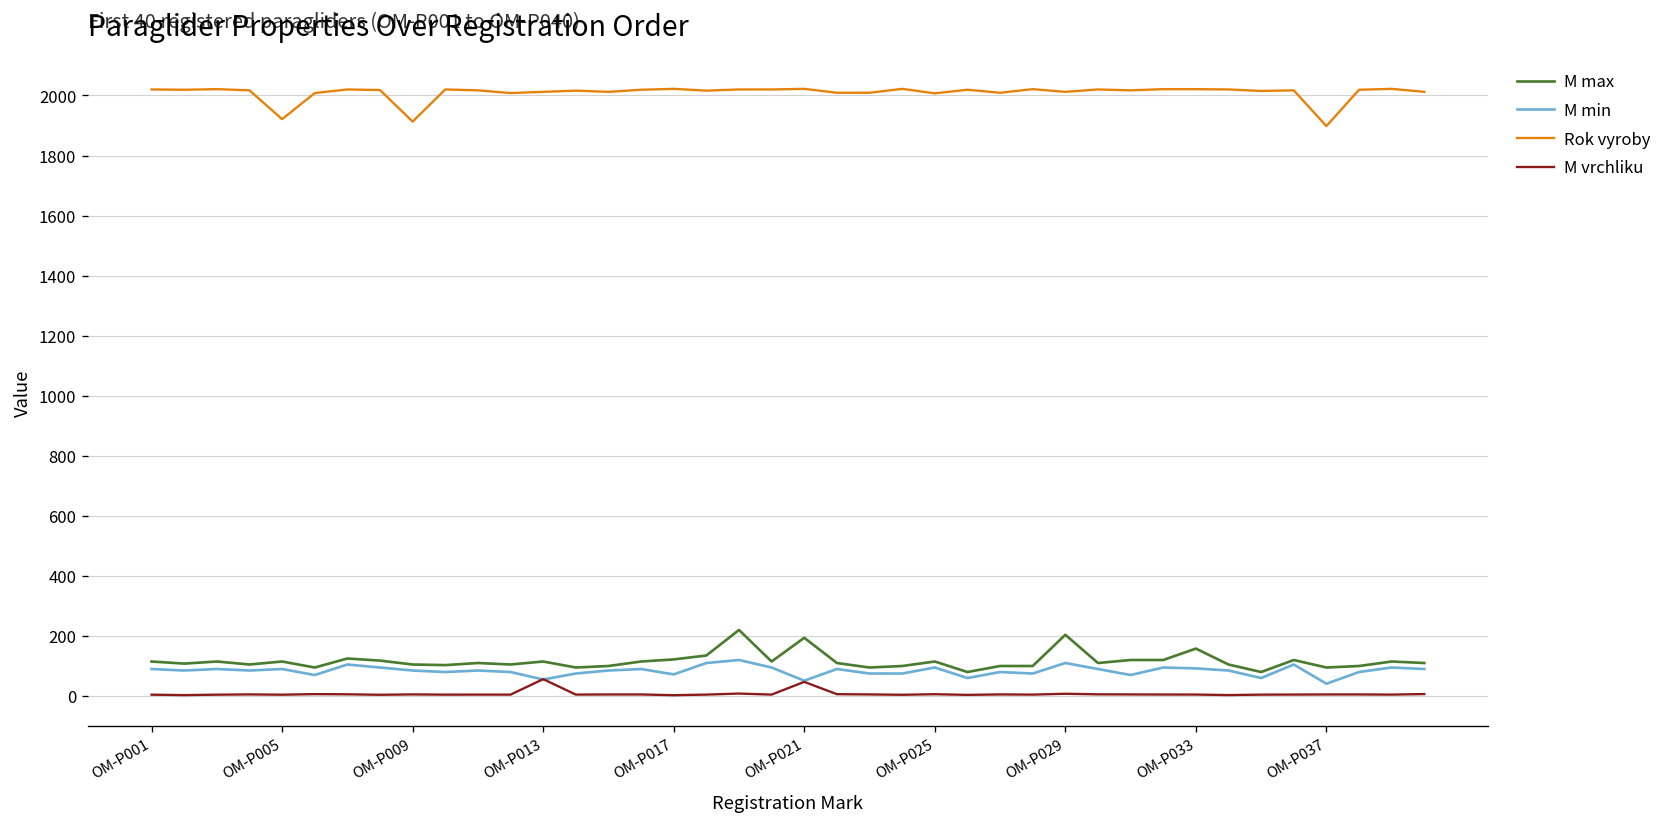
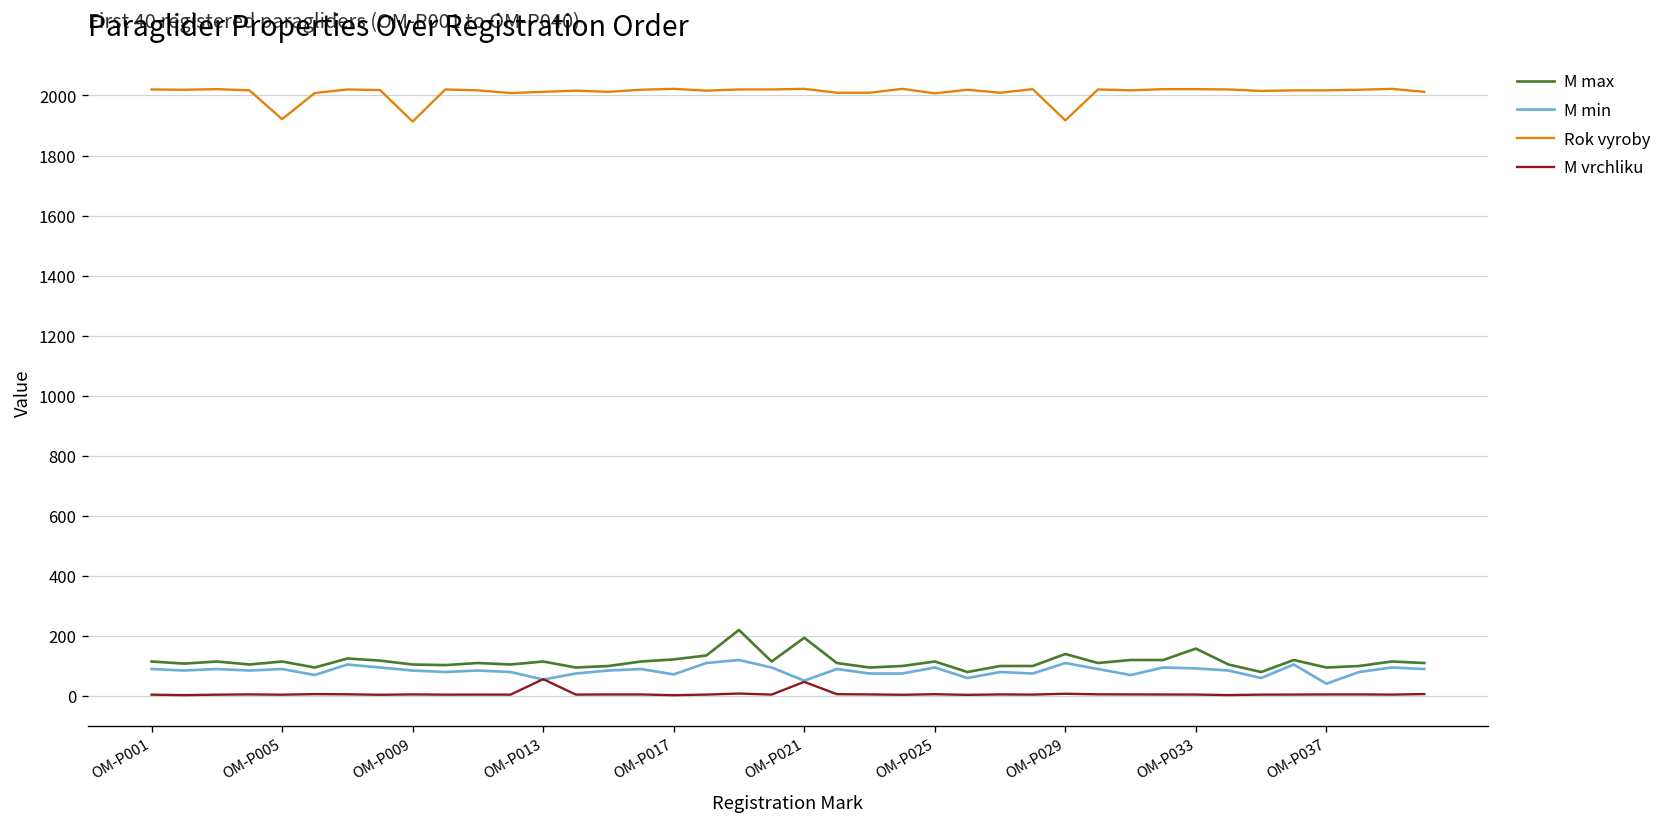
M max, OM-P029: 200 -> 140
Rok vyroby, OM-P029: 2010 -> 1920
Rok vyroby, OM-P037: 1900 -> 2020
